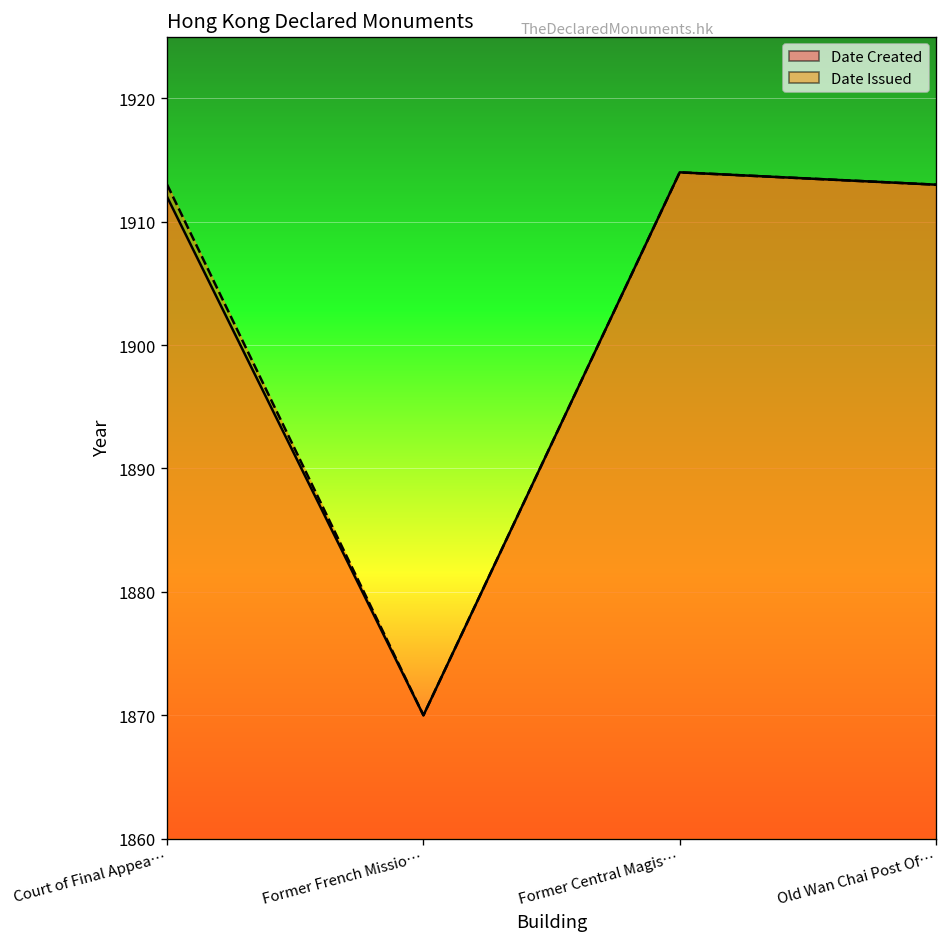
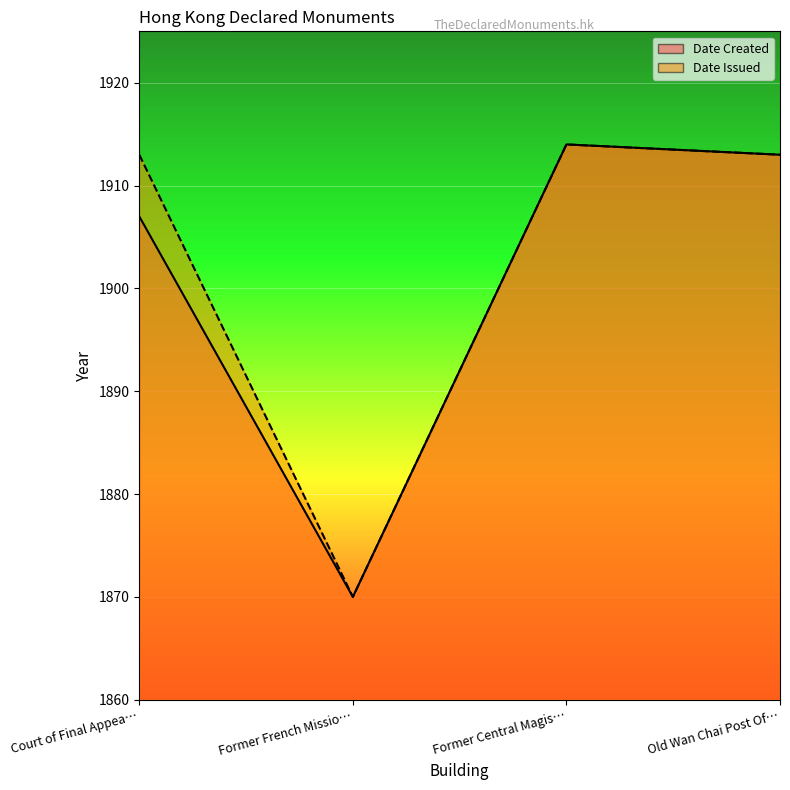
Date Created, Court of Final Appea…: 1912 -> 1907
